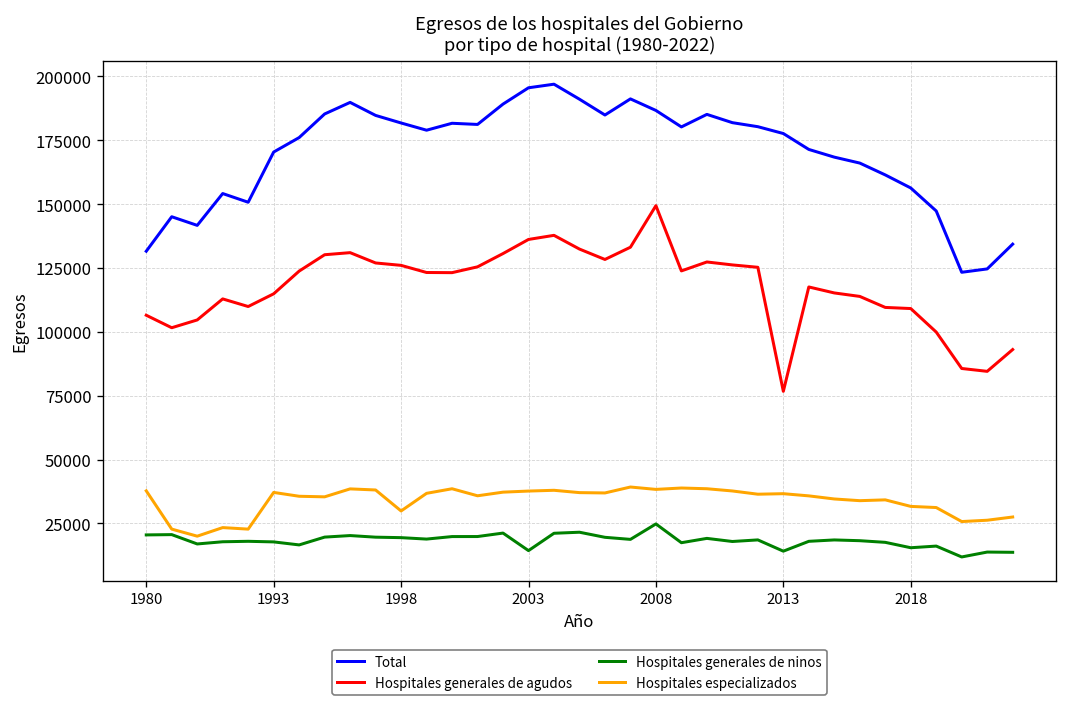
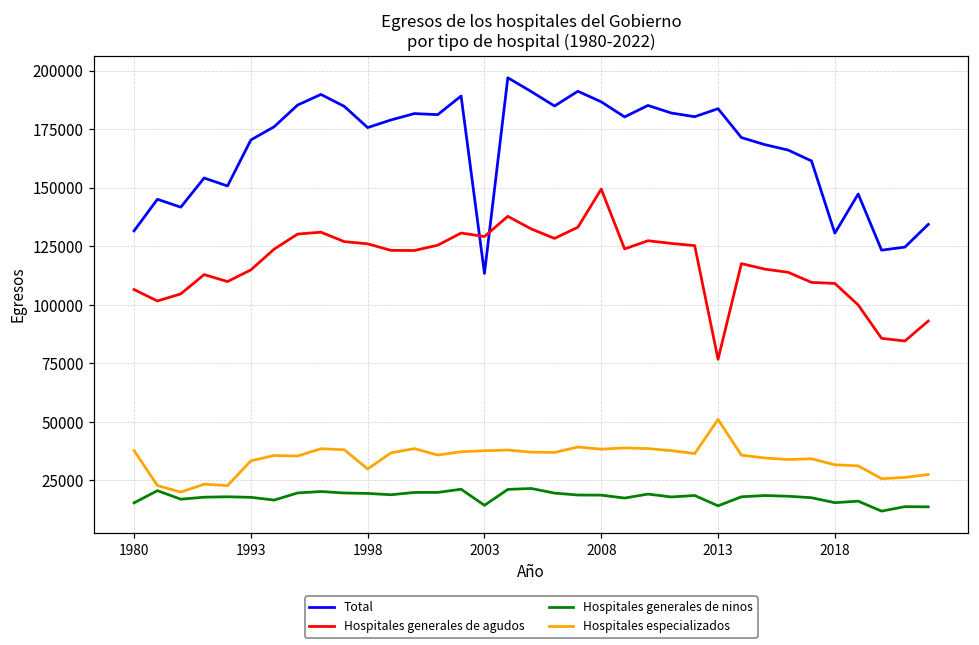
Hospitales generales de ninos, 1980: 21000 -> 15000
Hospitales especializados, 1993: 37000 -> 33000
Total, 1998: 182000 -> 176000
Total, 2003: 196000 -> 113000
Hospitales generales de agudos, 2003: 136000 -> 129000
Hospitales generales de ninos, 2008: 25000 -> 19000
Total, 2013: 178000 -> 184000
Hospitales especializados, 2013: 37000 -> 51000
Total, 2018: 156000 -> 131000
